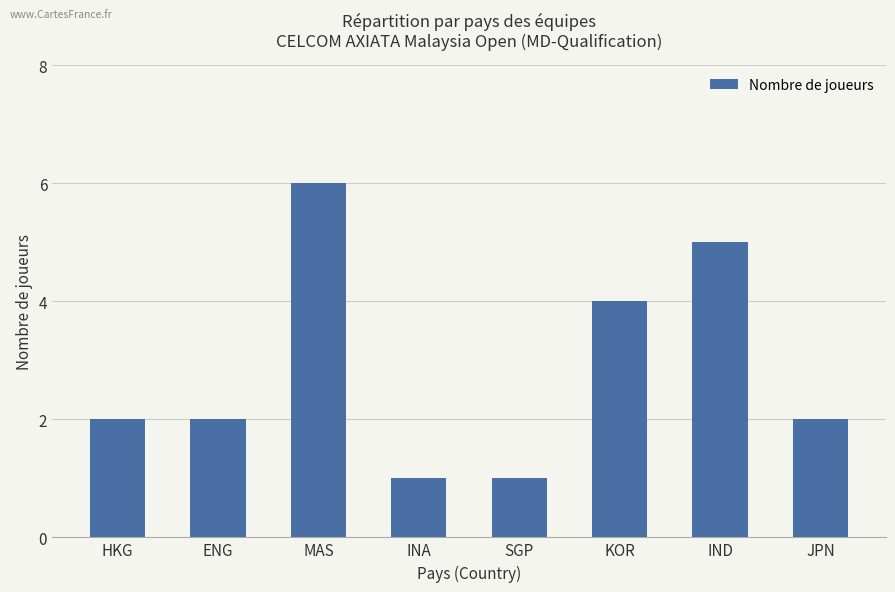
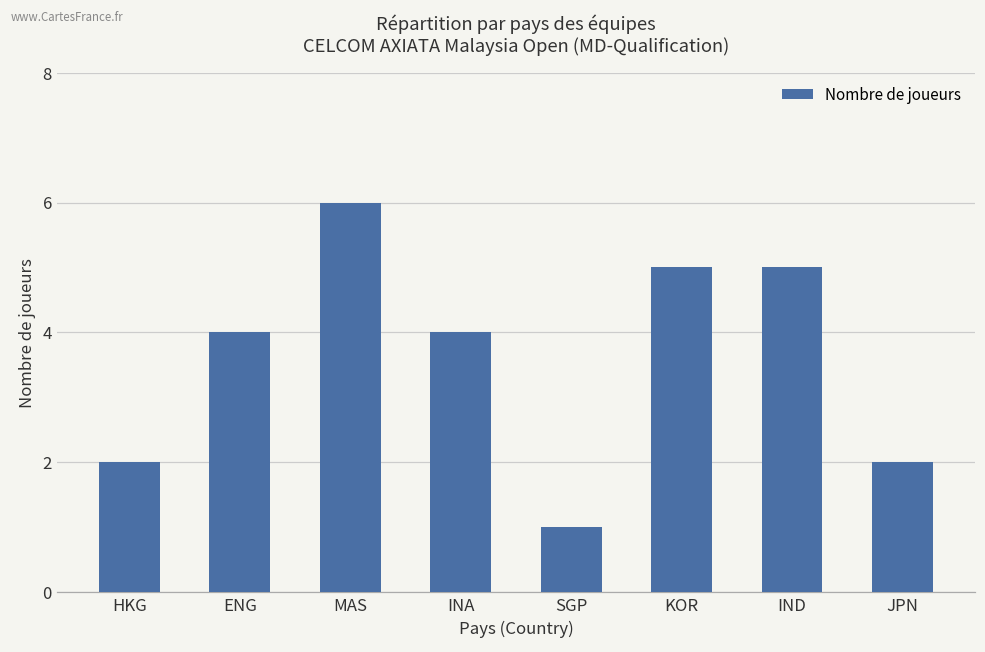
ENG: 2 -> 4
INA: 1 -> 4
KOR: 4 -> 5
